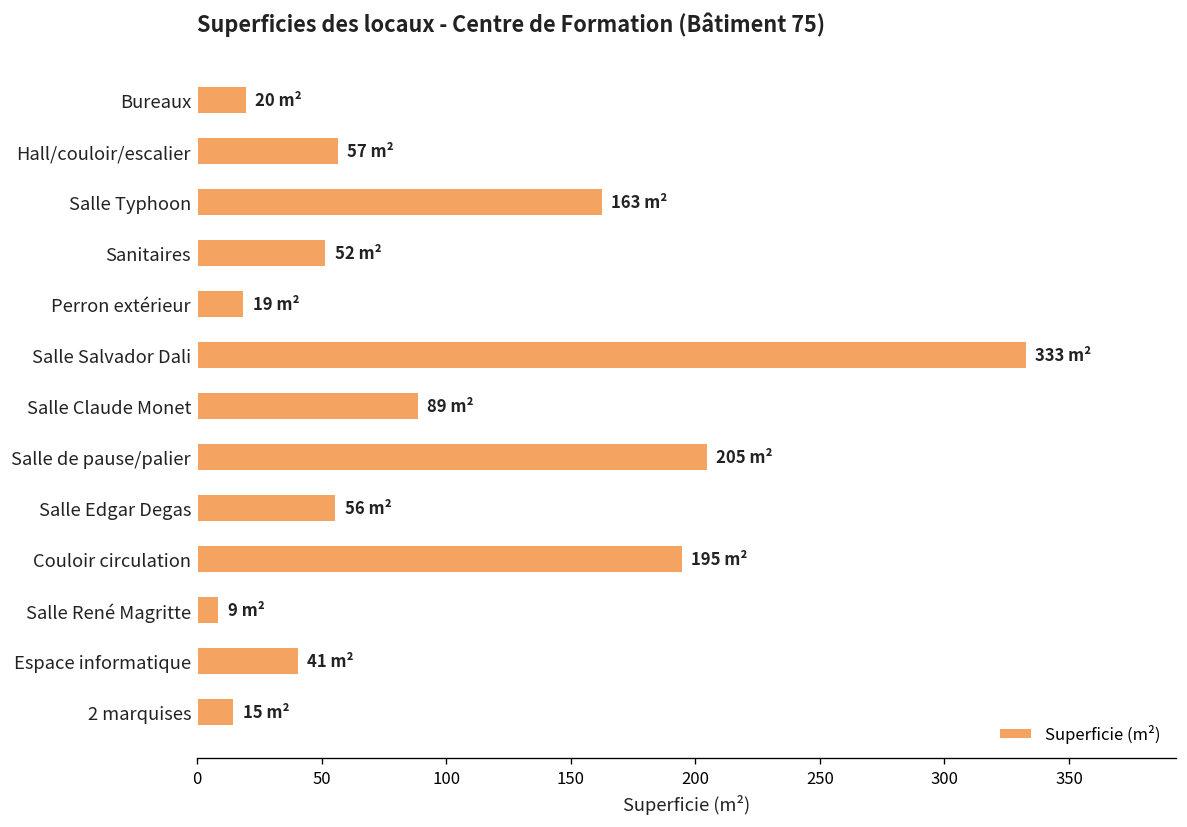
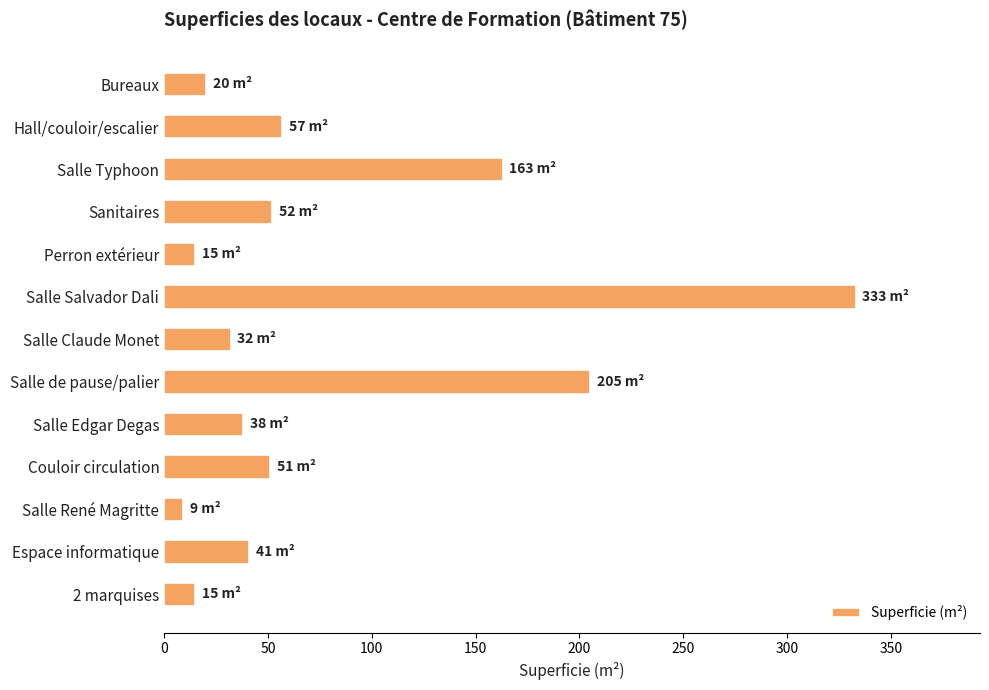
Perron extérieur: 19 -> 15
Salle Claude Monet: 89 -> 32
Salle Edgar Degas: 56 -> 38
Couloir circulation: 195 -> 51
